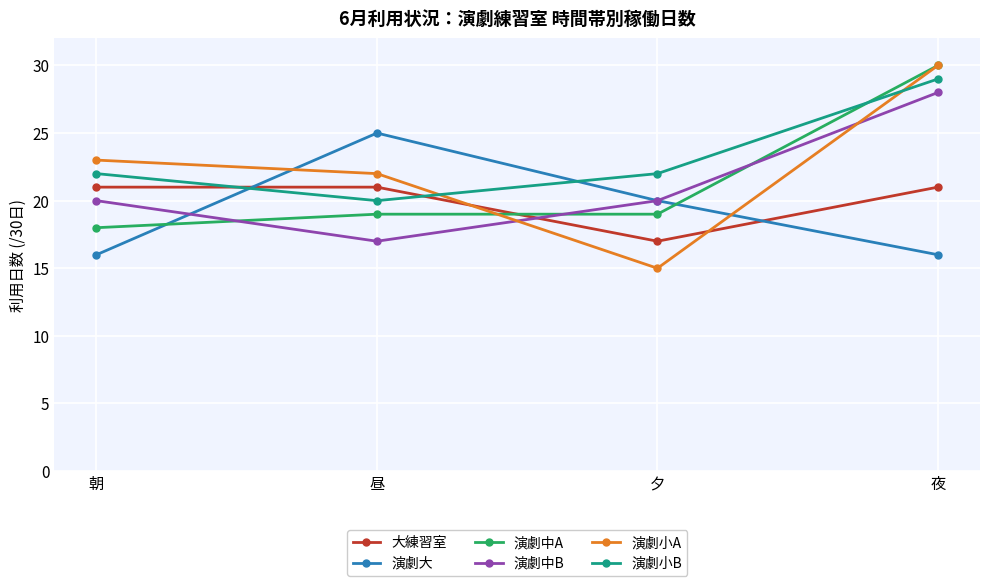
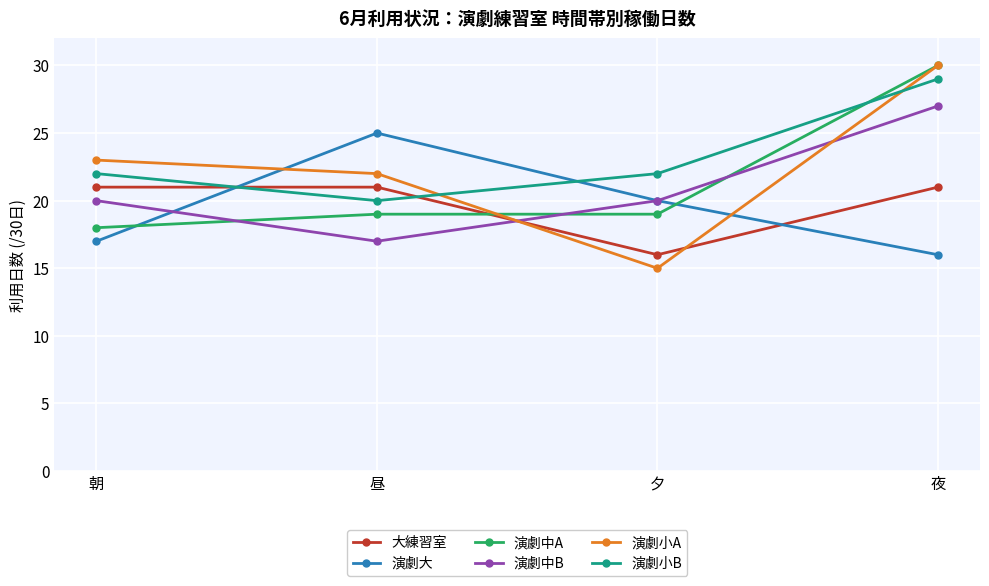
演劇大, 朝: 16 -> 17
大練習室, 夕: 17 -> 16
演劇中B, 夜: 28 -> 27
